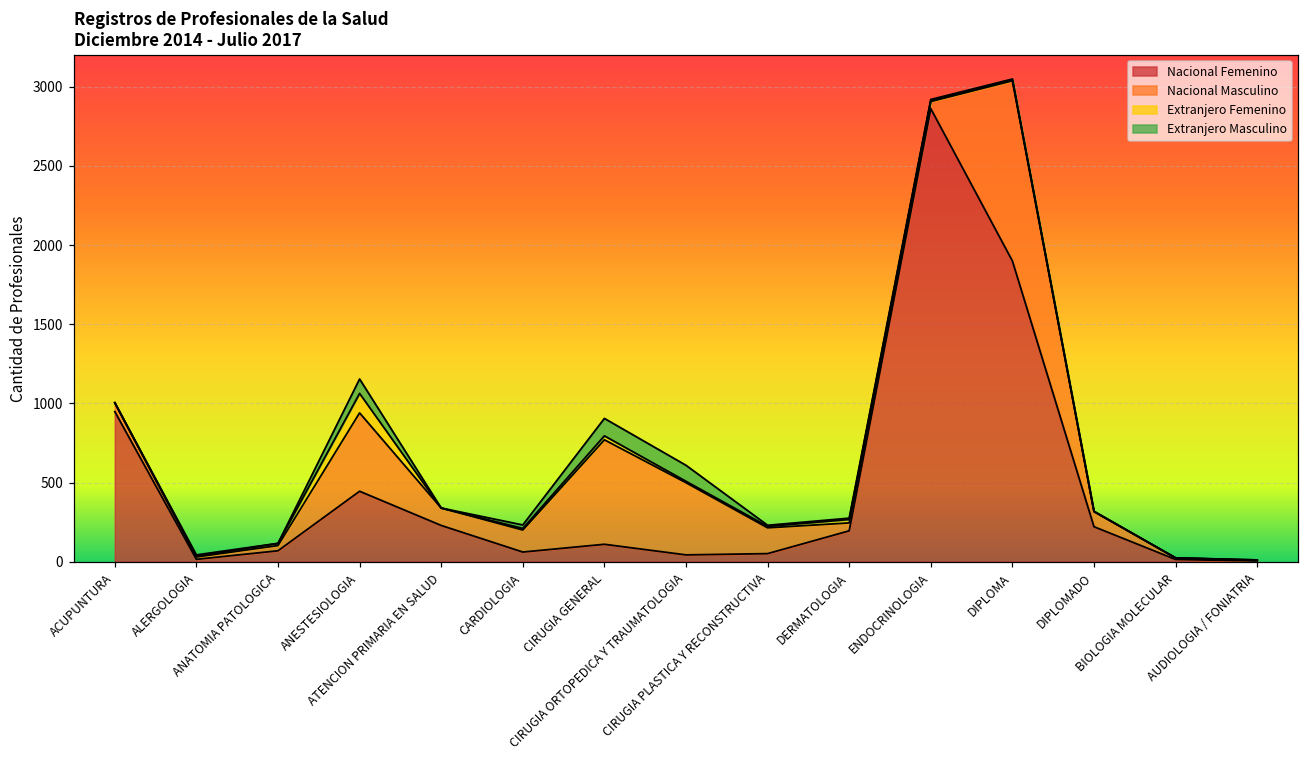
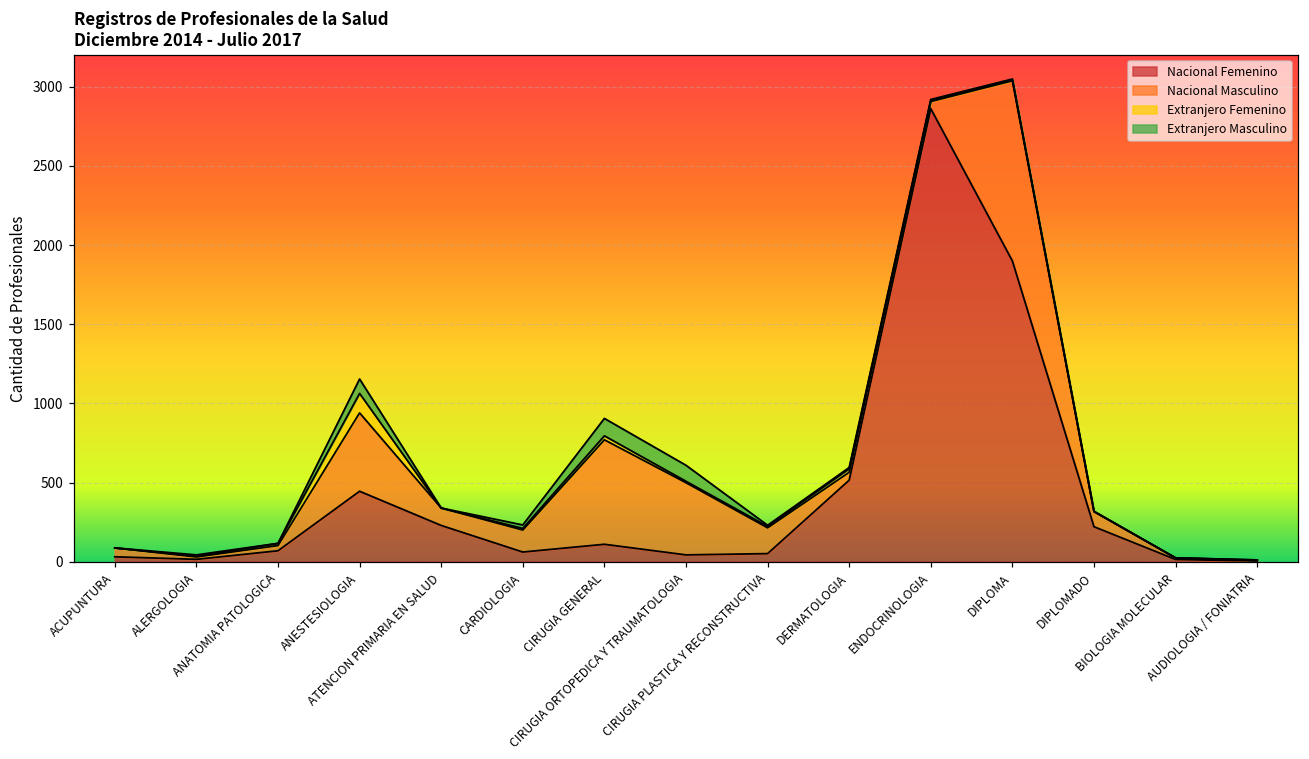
Nacional Femenino, ACUPUNTURA: 950 -> 30
Nacional Femenino, DERMATOLOGIA: 200 -> 520
